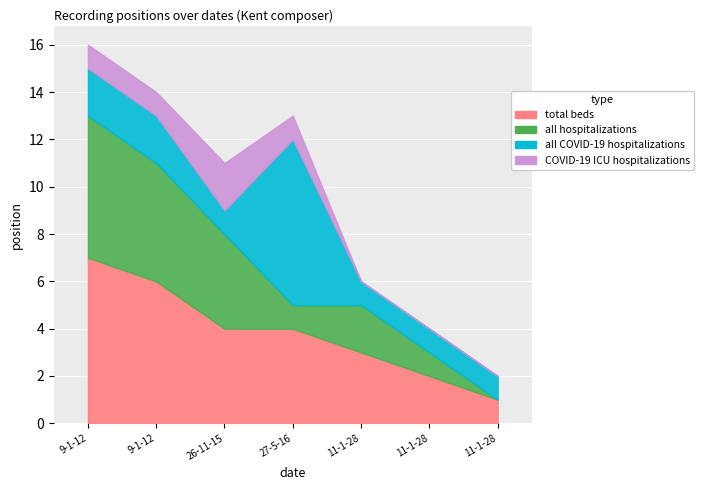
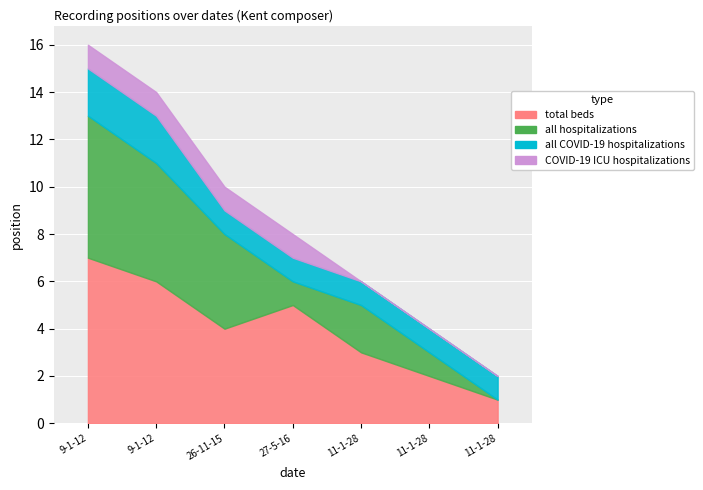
COVID-19 ICU hospitalizations, 26-11-15: 2 -> 1
total beds, 27-5-16: 4 -> 5
all COVID-19 hospitalizations, 27-5-16: 7 -> 1
